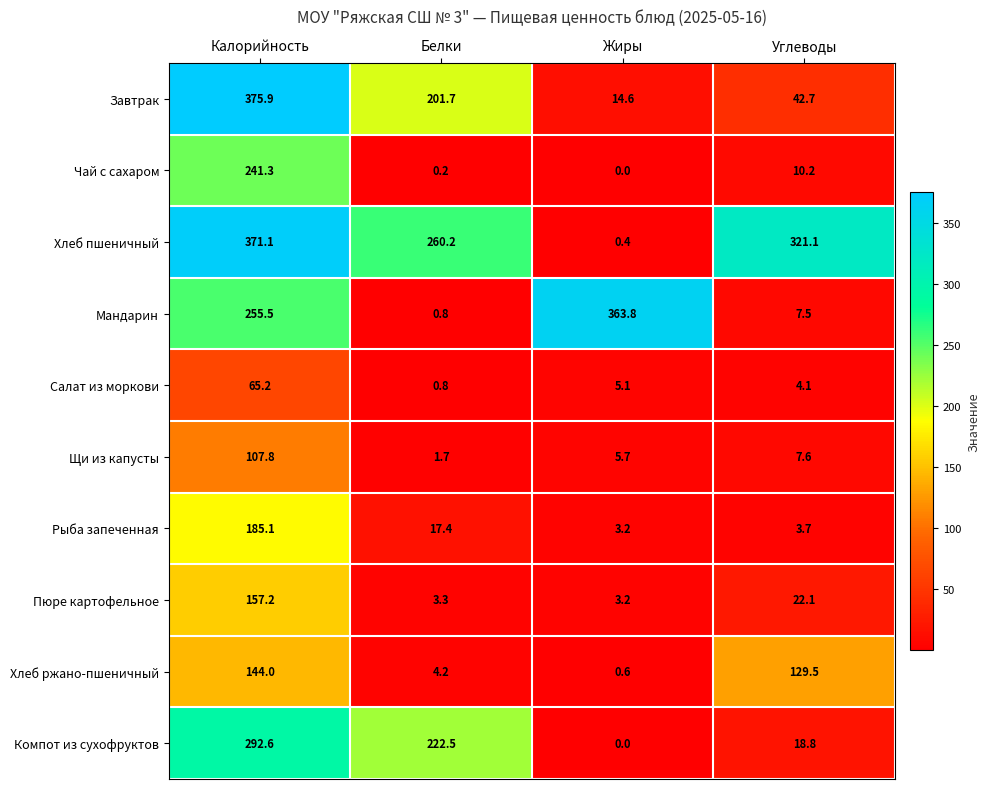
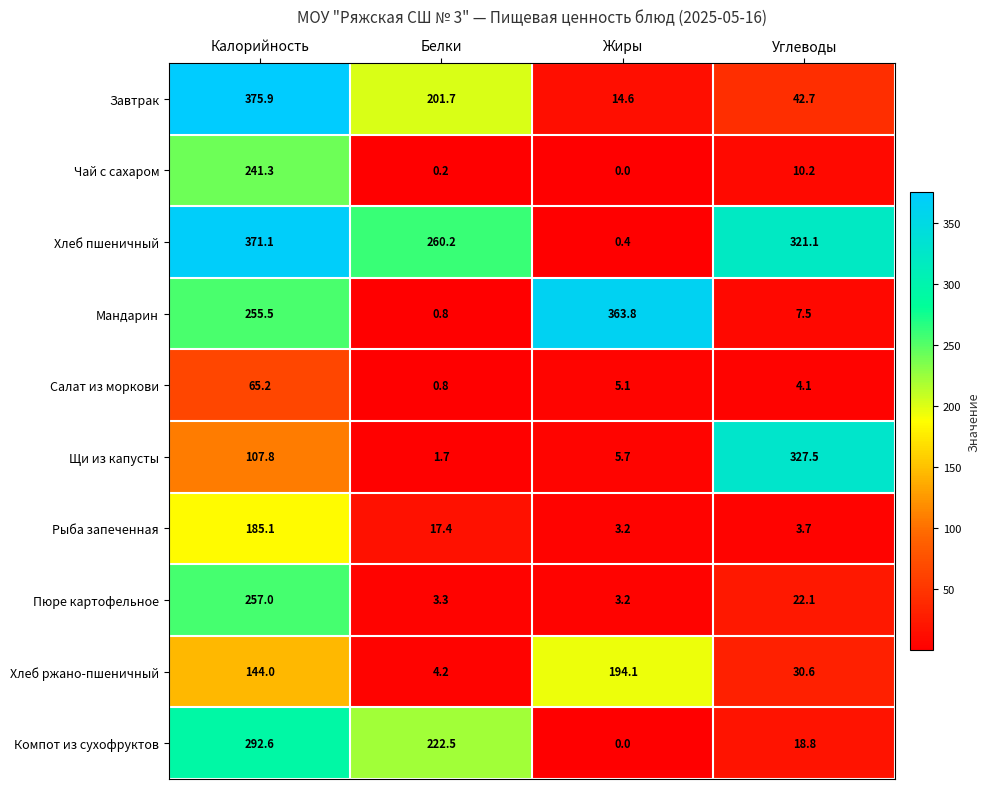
Щи из капусты, Углеводы: 7.6 -> 327.5
Пюре картофельное, Калорийность: 157.2 -> 257.0
Хлеб ржано-пшеничный, Жиры: 0.6 -> 194.1
Хлеб ржано-пшеничный, Углеводы: 129.5 -> 30.6
